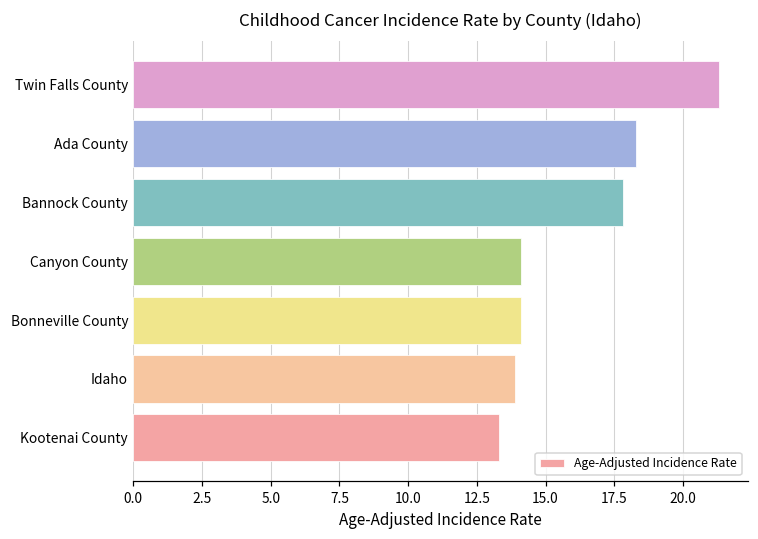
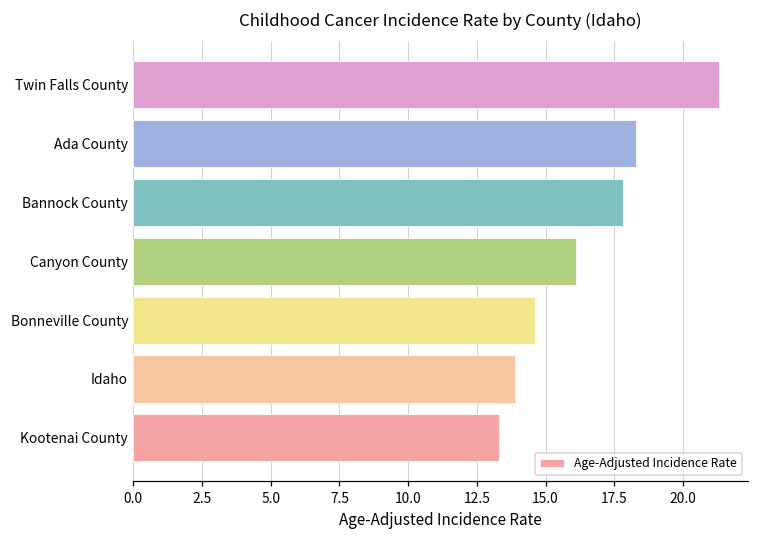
Canyon County: 14.1 -> 16.1
Bonneville County: 14.1 -> 14.6
